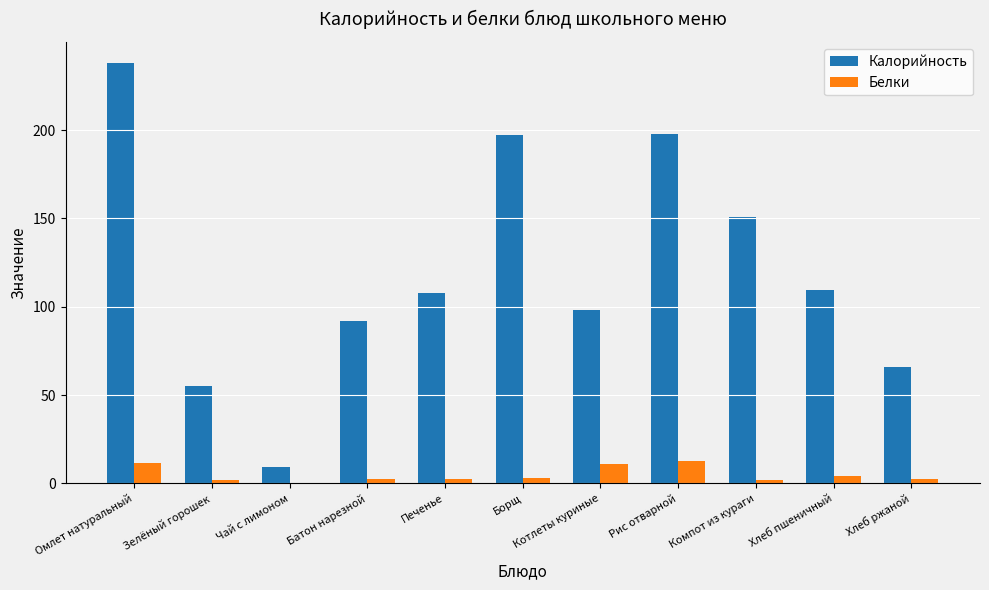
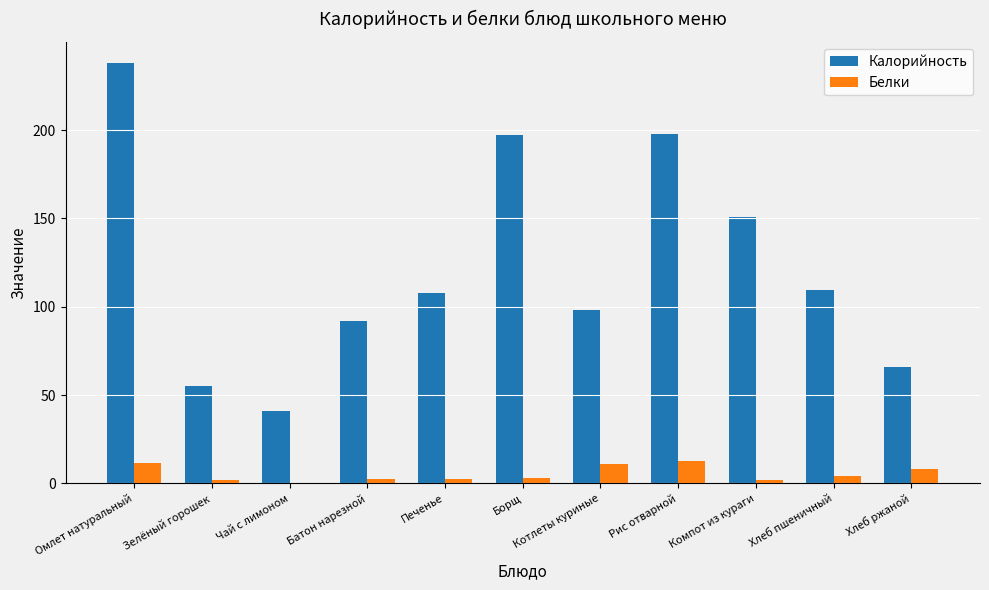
Калорийность, Чай с лимоном: 9 -> 41
Белки, Хлеб ржаной: 2 -> 8
